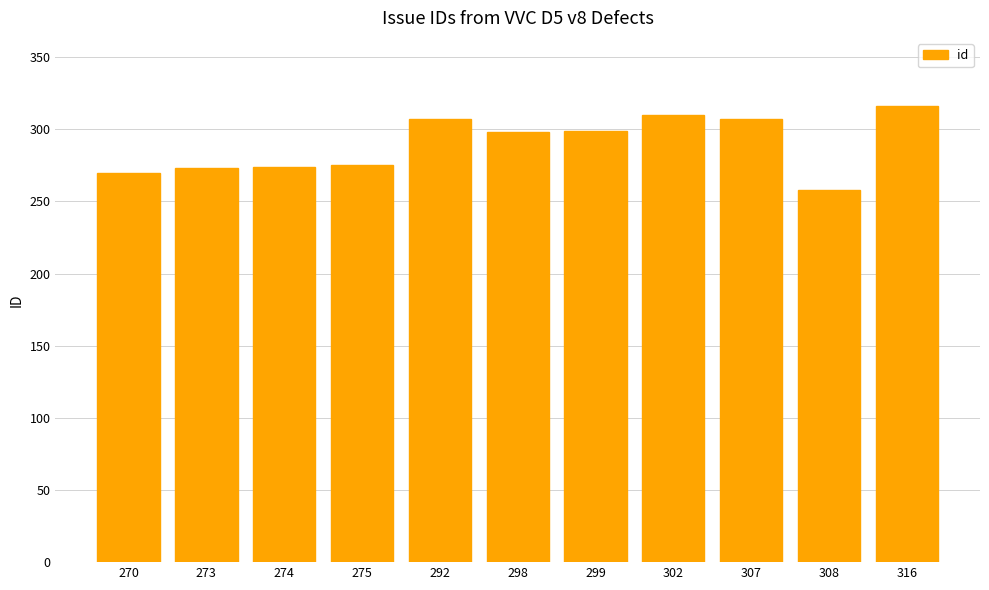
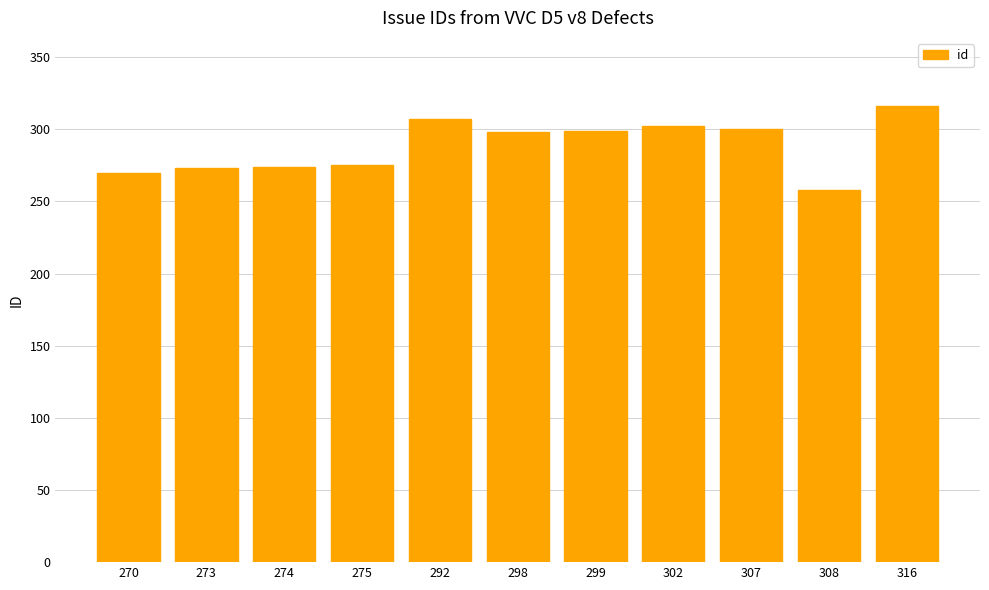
302: 310 -> 302
307: 307 -> 300
